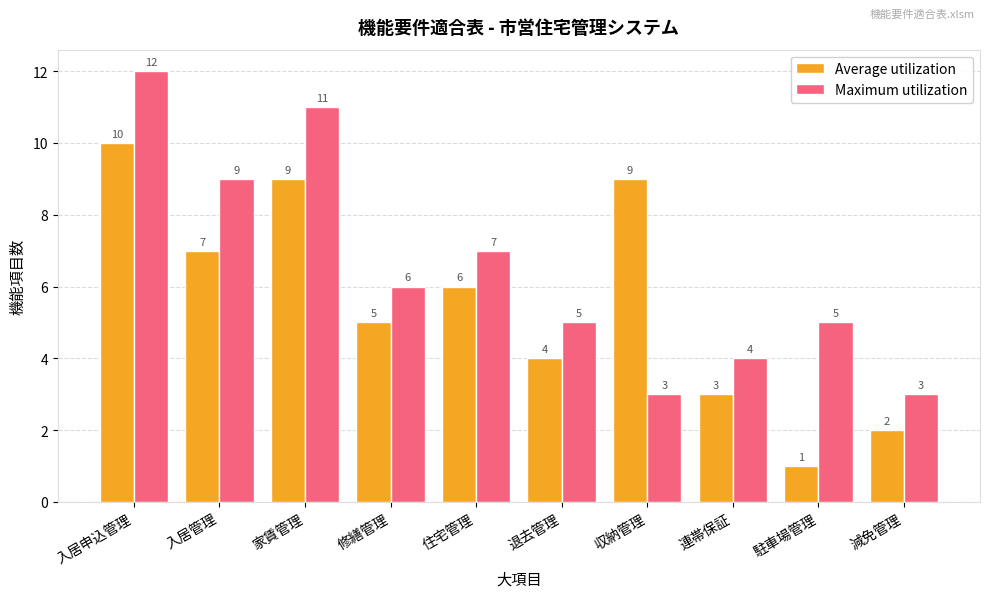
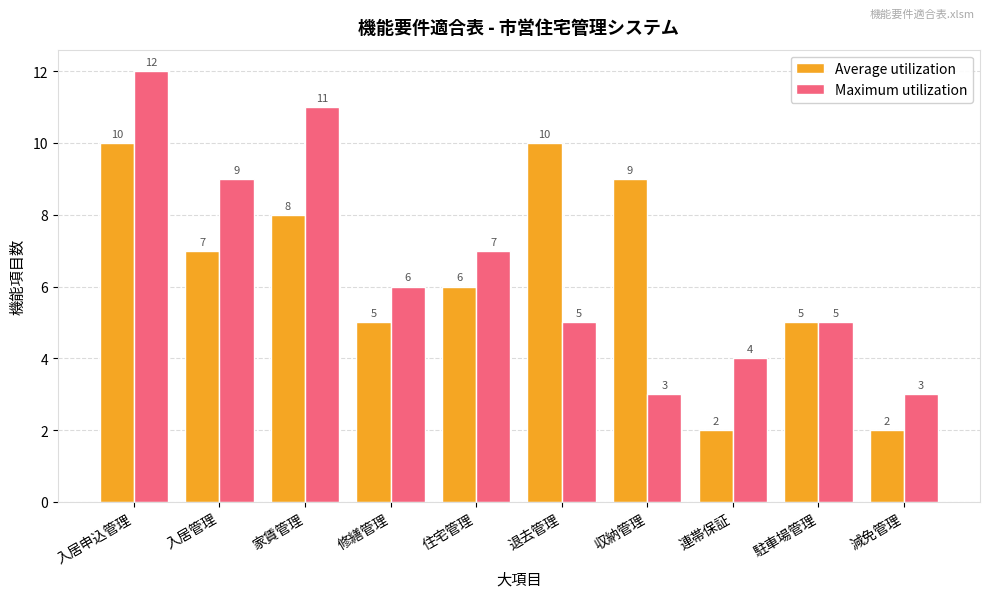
Average utilization, 家賃管理: 9 -> 8
Average utilization, 退去管理: 4 -> 10
Average utilization, 連帯保証: 3 -> 2
Average utilization, 駐車場管理: 1 -> 5
